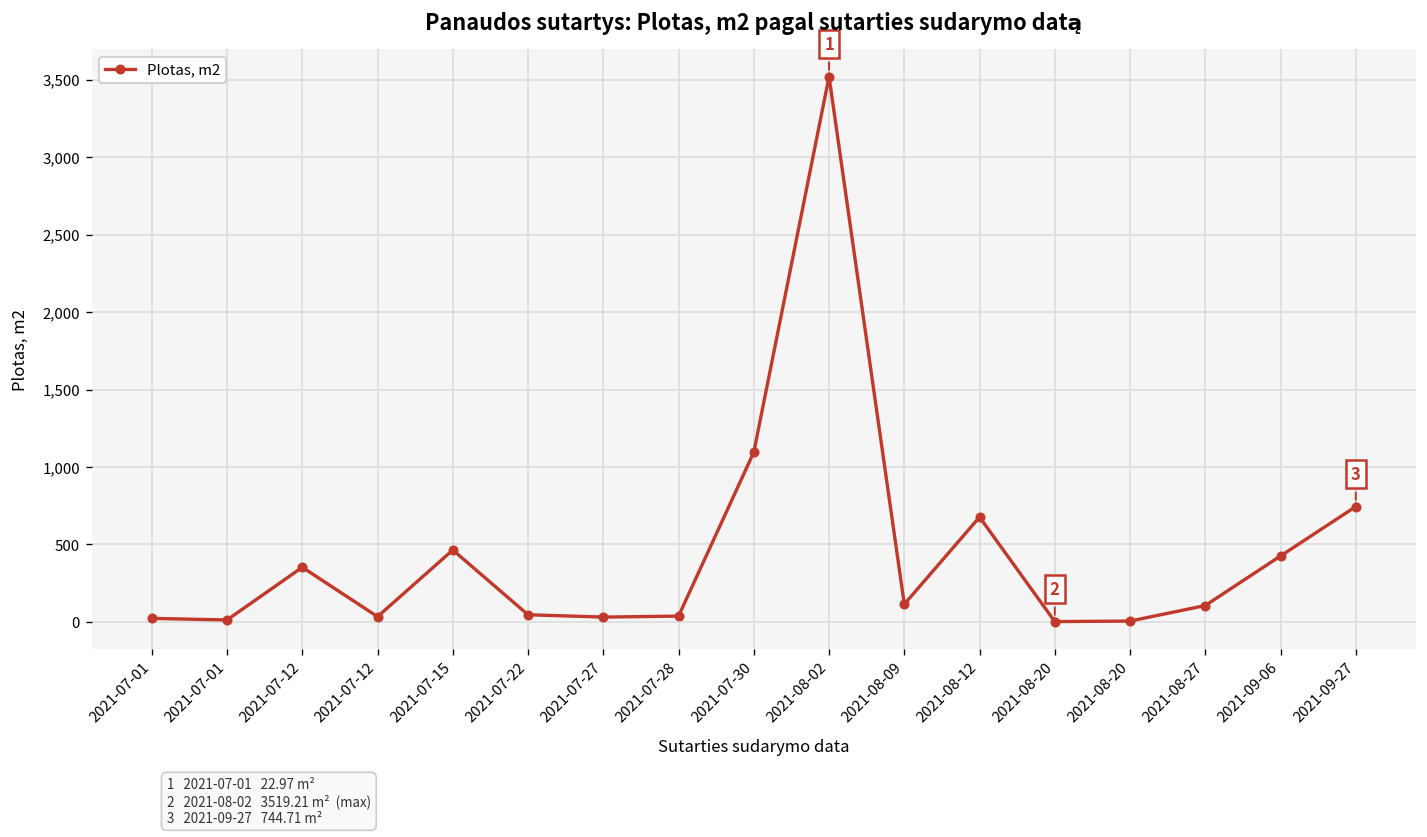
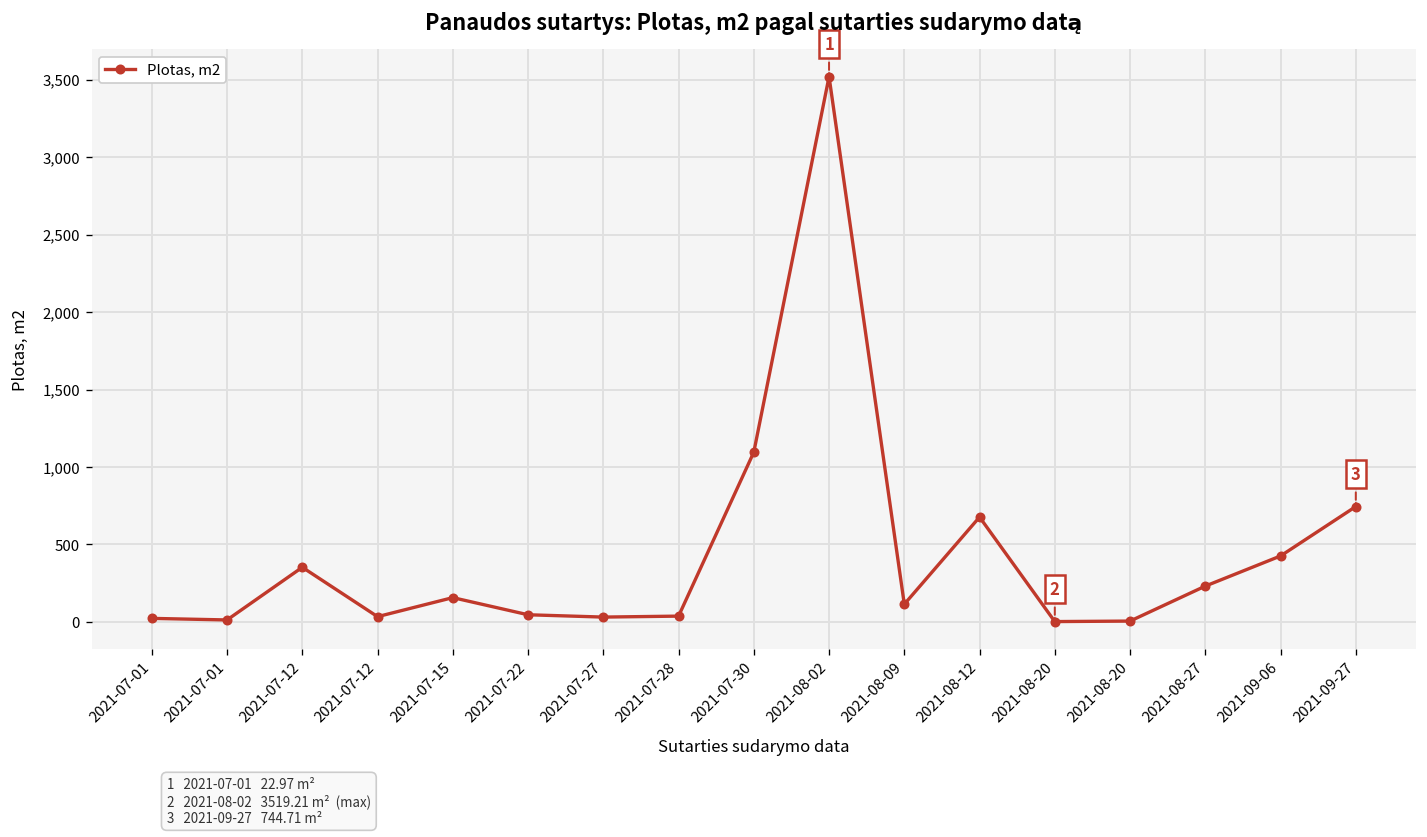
2021-07-15: 460 -> 160
2021-08-27: 110 -> 230
